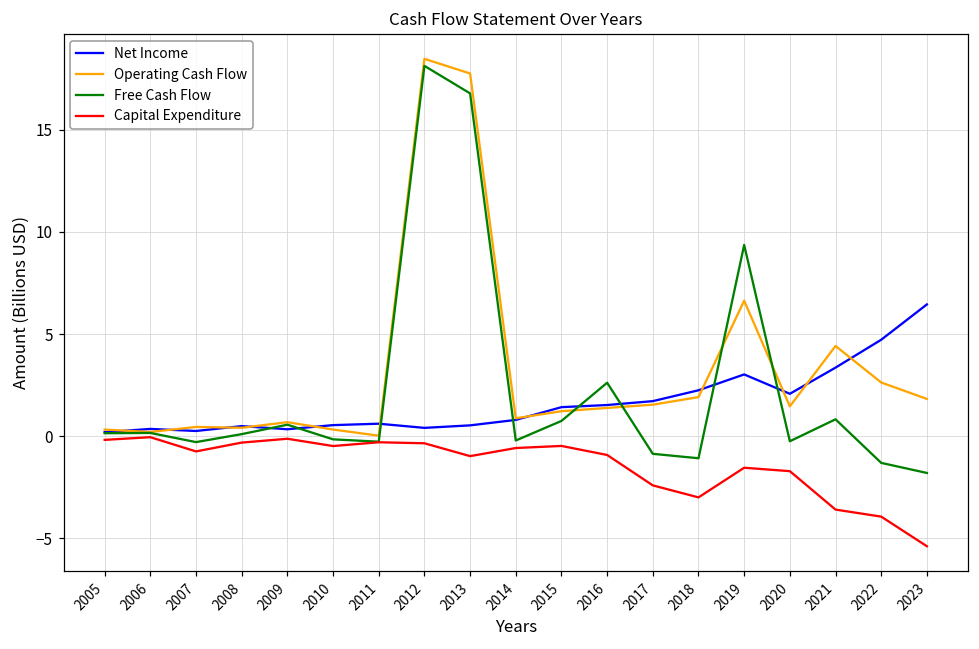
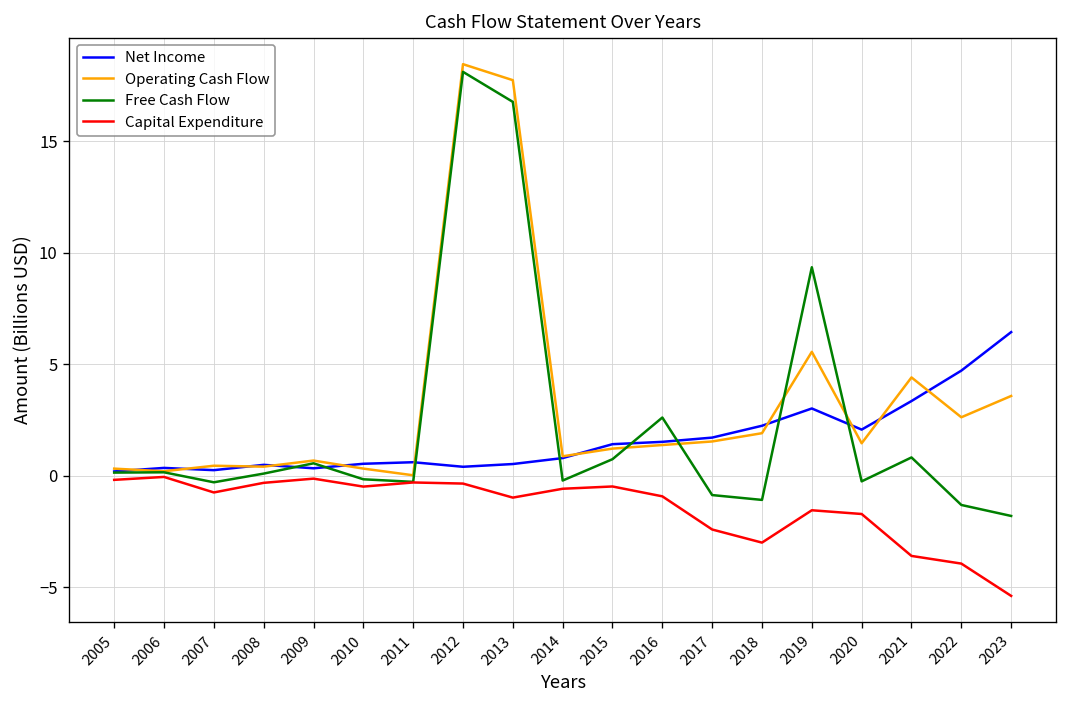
Operating Cash Flow, 2019: 6.6 -> 5.6
Operating Cash Flow, 2023: 1.8 -> 3.6
